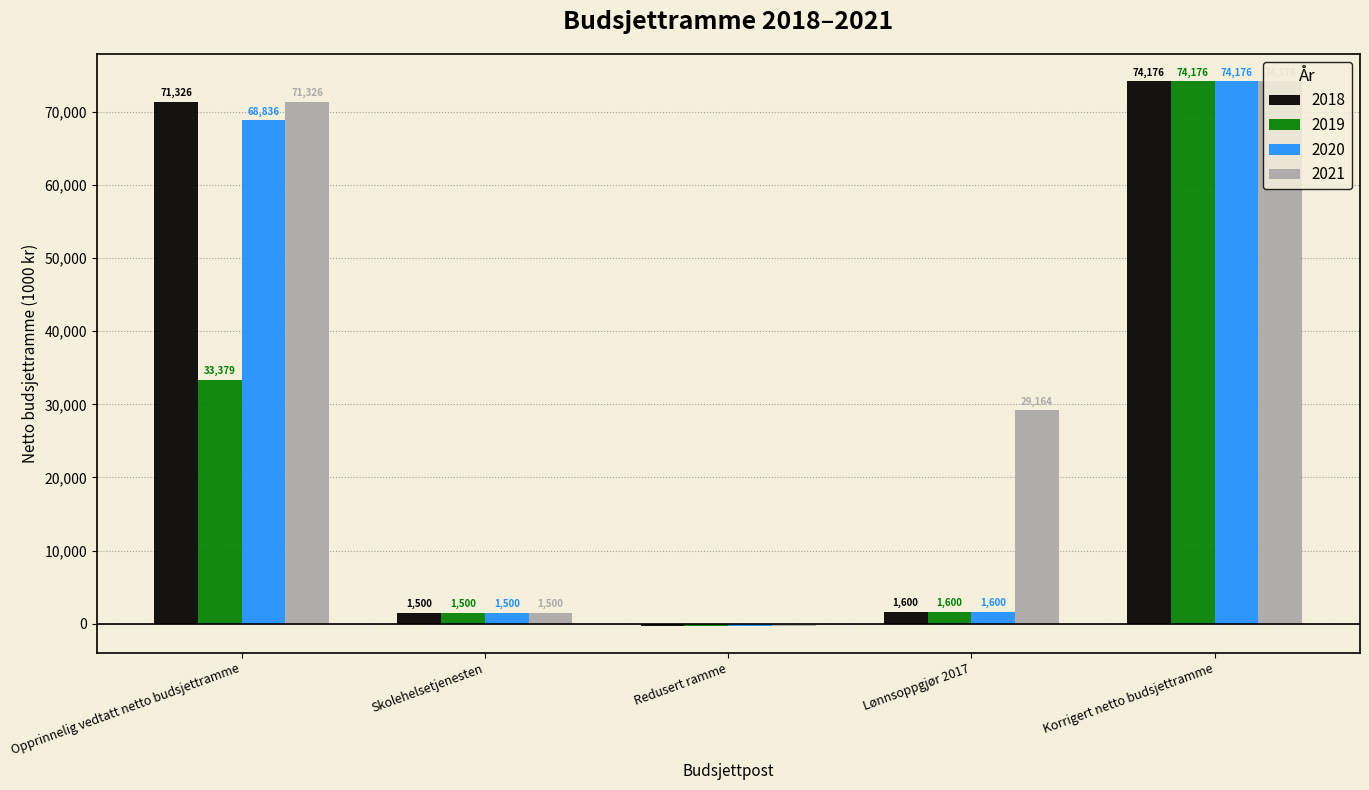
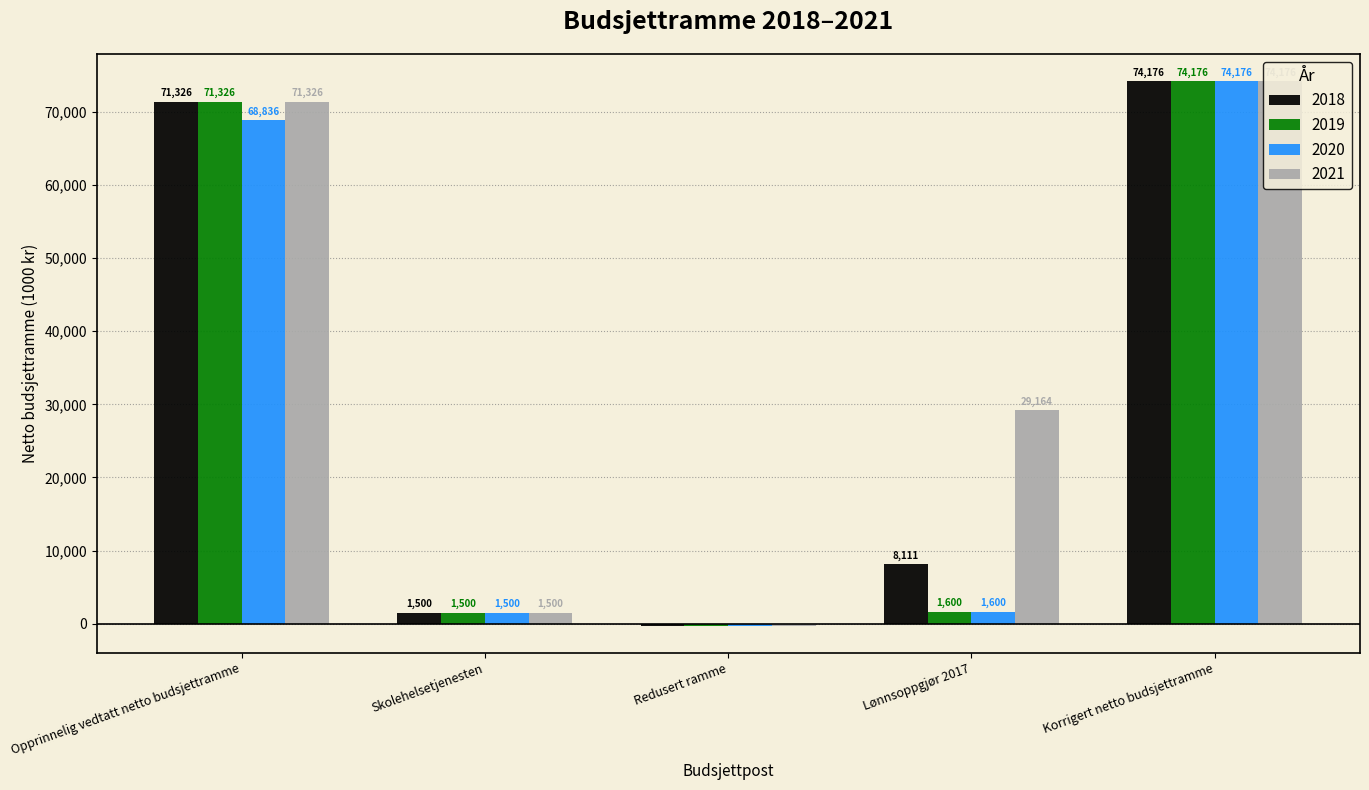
2019, Opprinnelig vedtatt netto budsjettramme: 33,379 -> 71,326
2018, Lønnsoppgjør 2017: 1,600 -> 8,111
